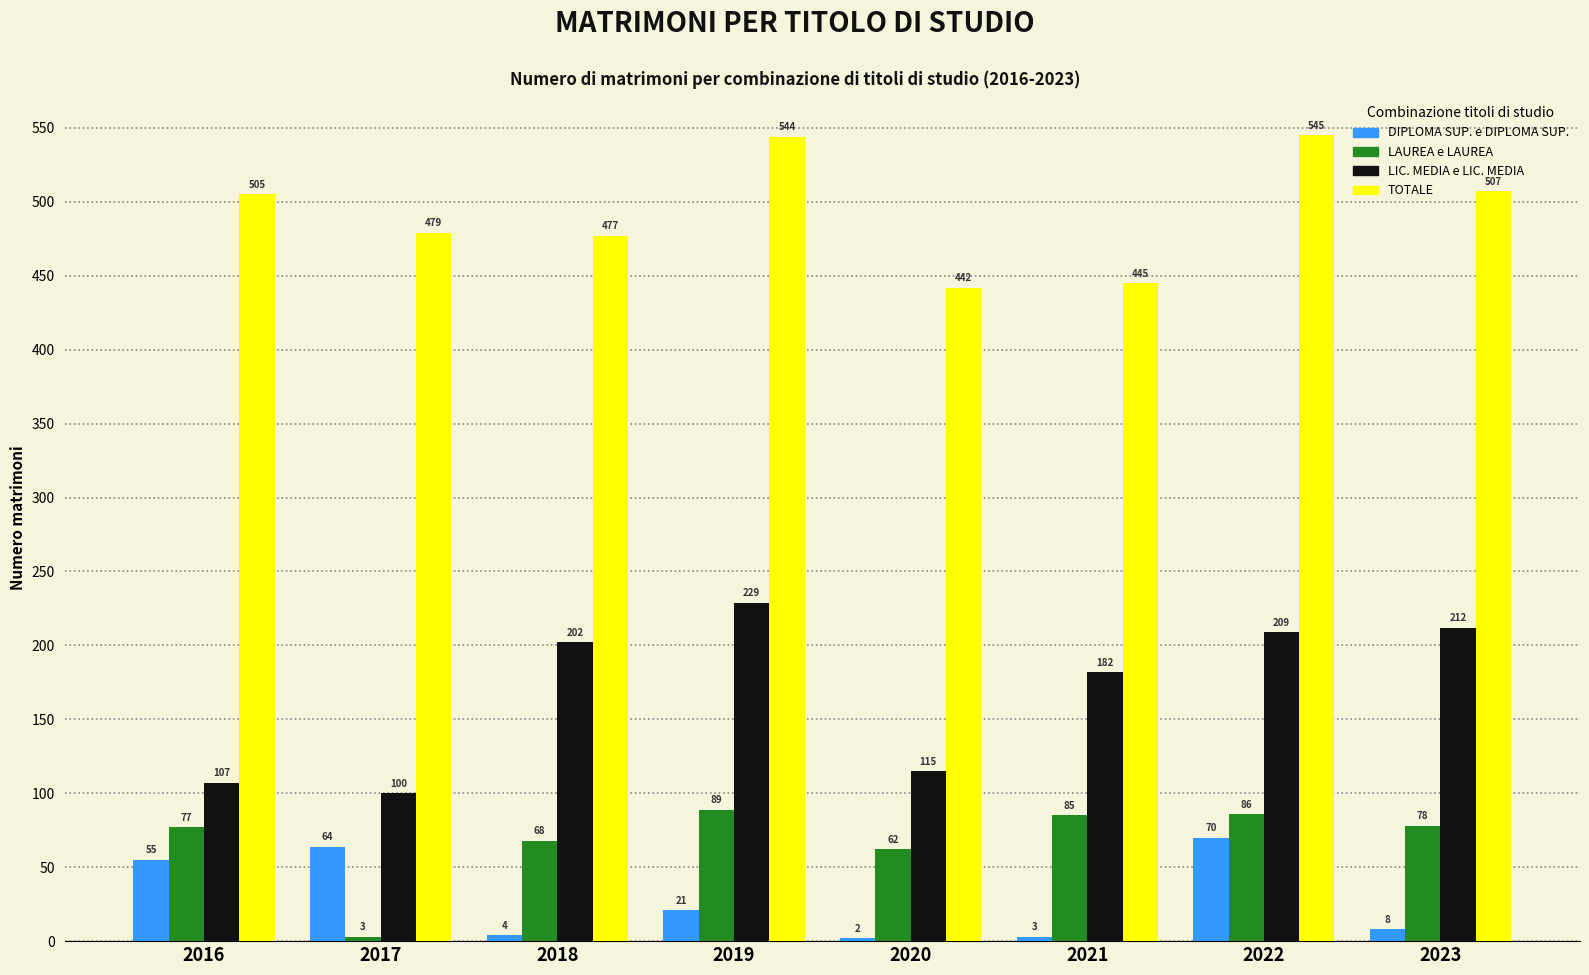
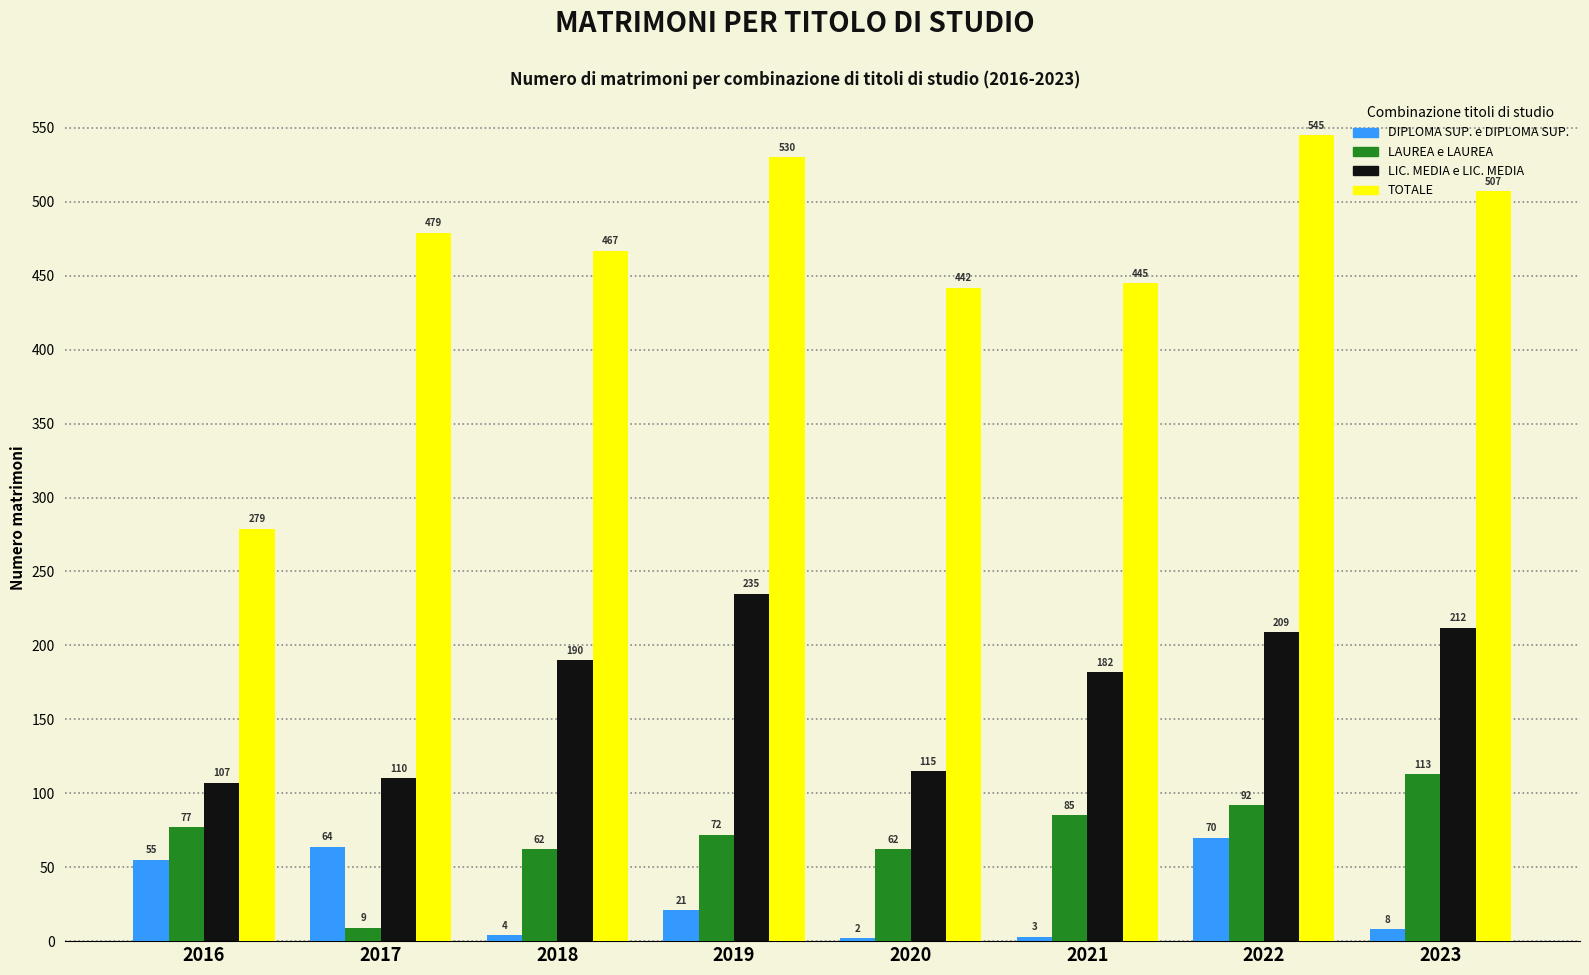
TOTALE, 2016: 505 -> 279
LAUREA e LAUREA, 2017: 3 -> 9
LIC. MEDIA e LIC. MEDIA, 2017: 100 -> 110
LAUREA e LAUREA, 2018: 68 -> 62
LIC. MEDIA e LIC. MEDIA, 2018: 202 -> 190
TOTALE, 2018: 477 -> 467
LAUREA e LAUREA, 2019: 89 -> 72
LIC. MEDIA e LIC. MEDIA, 2019: 229 -> 235
TOTALE, 2019: 544 -> 530
LAUREA e LAUREA, 2022: 86 -> 92
LAUREA e LAUREA, 2023: 78 -> 113
